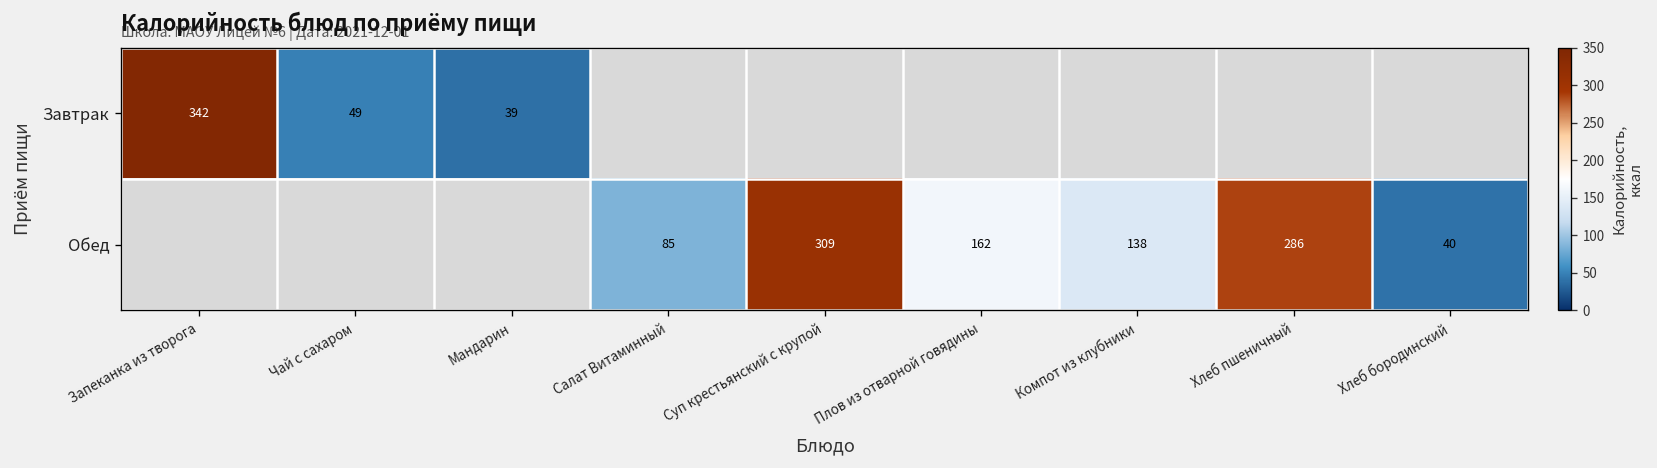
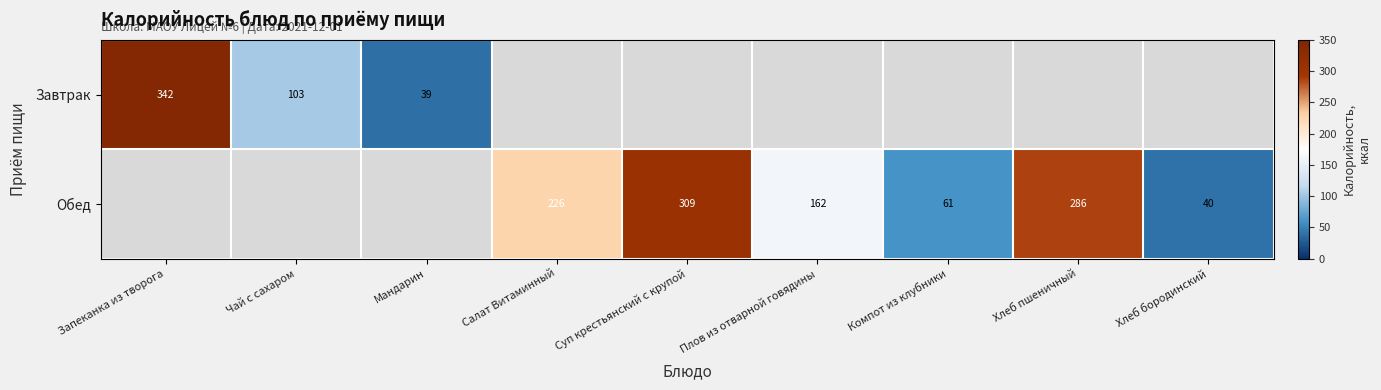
Завтрак, Чай с сахаром: 49 -> 103
Обед, Салат Витаминный: 85 -> 226
Обед, Компот из клубники: 138 -> 61
